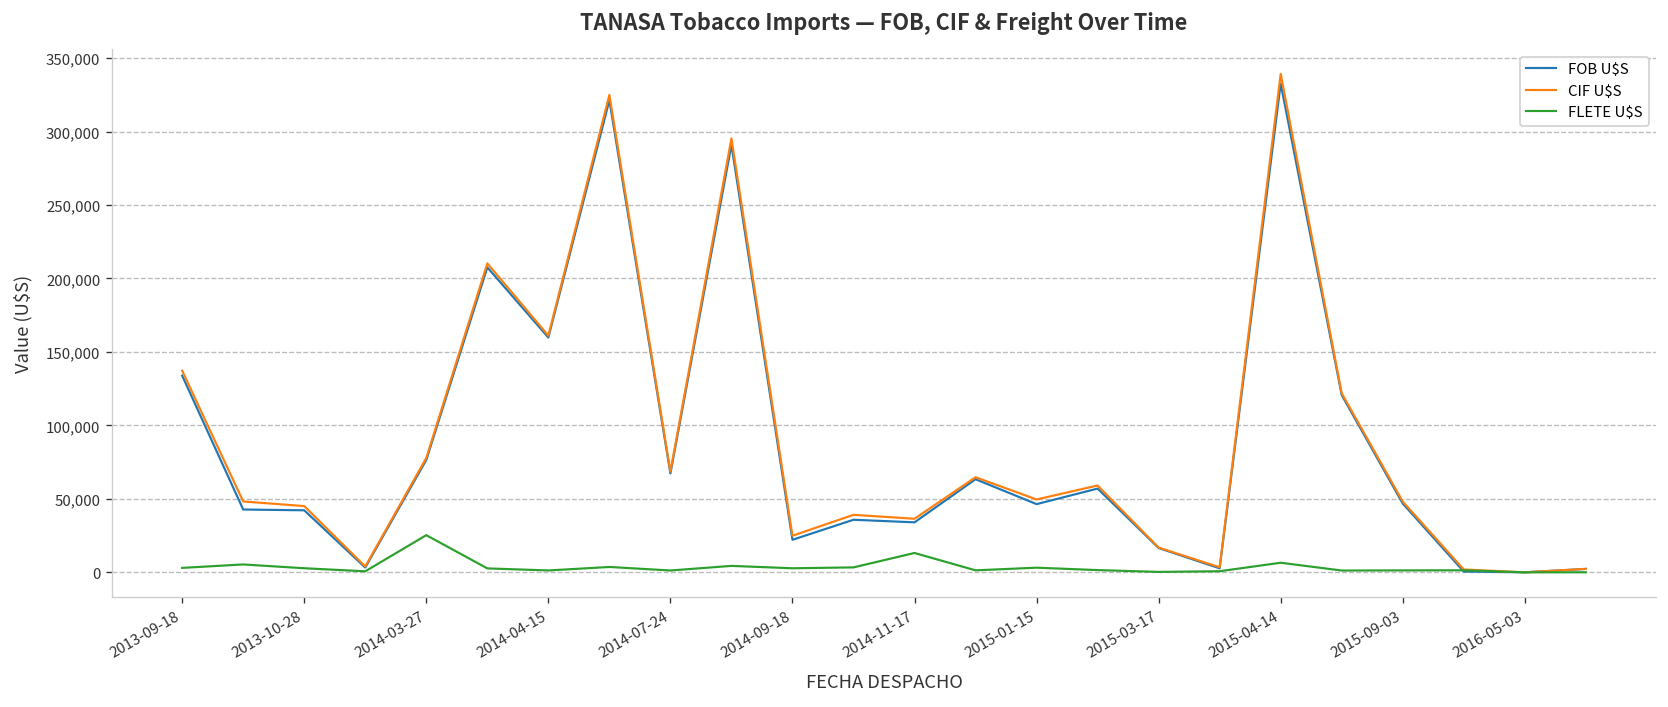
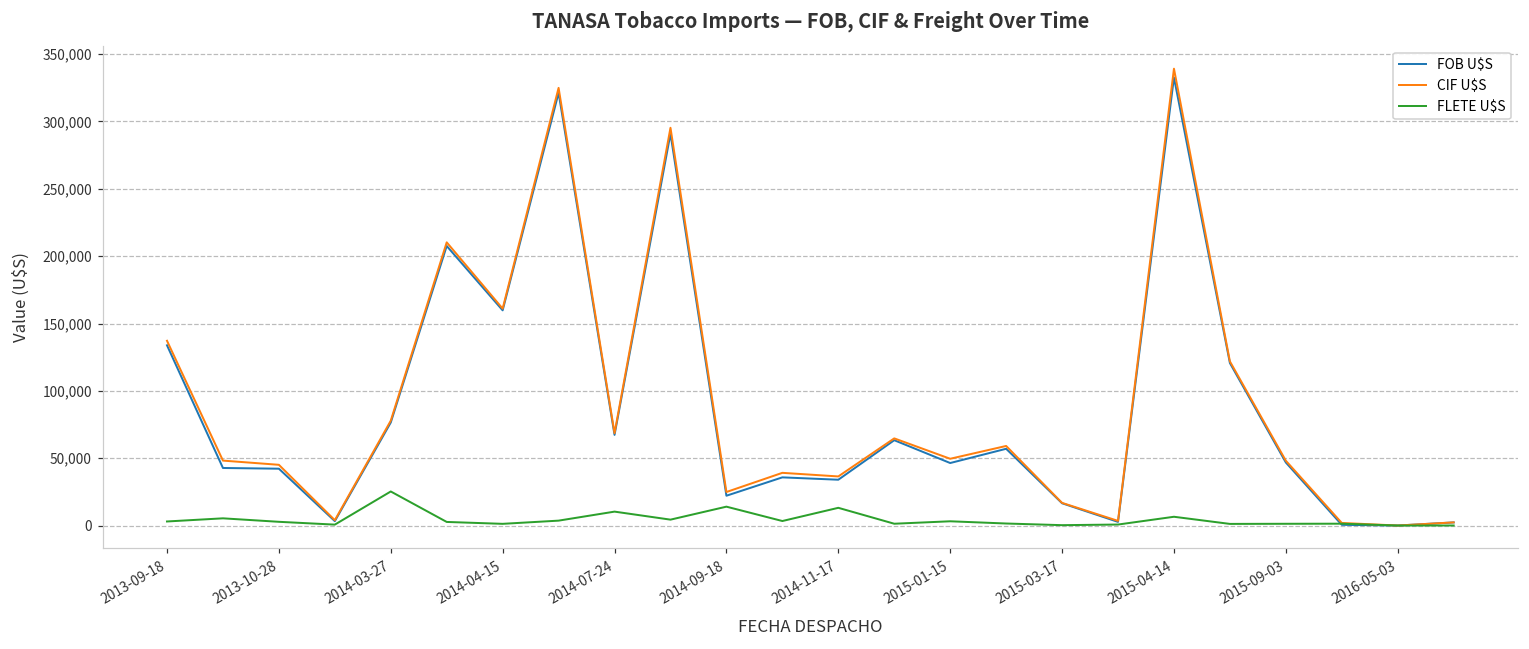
FLETE U$S, 2014-07-24: 1,000 -> 10,000
FLETE U$S, 2014-09-18: 3,000 -> 14,000
